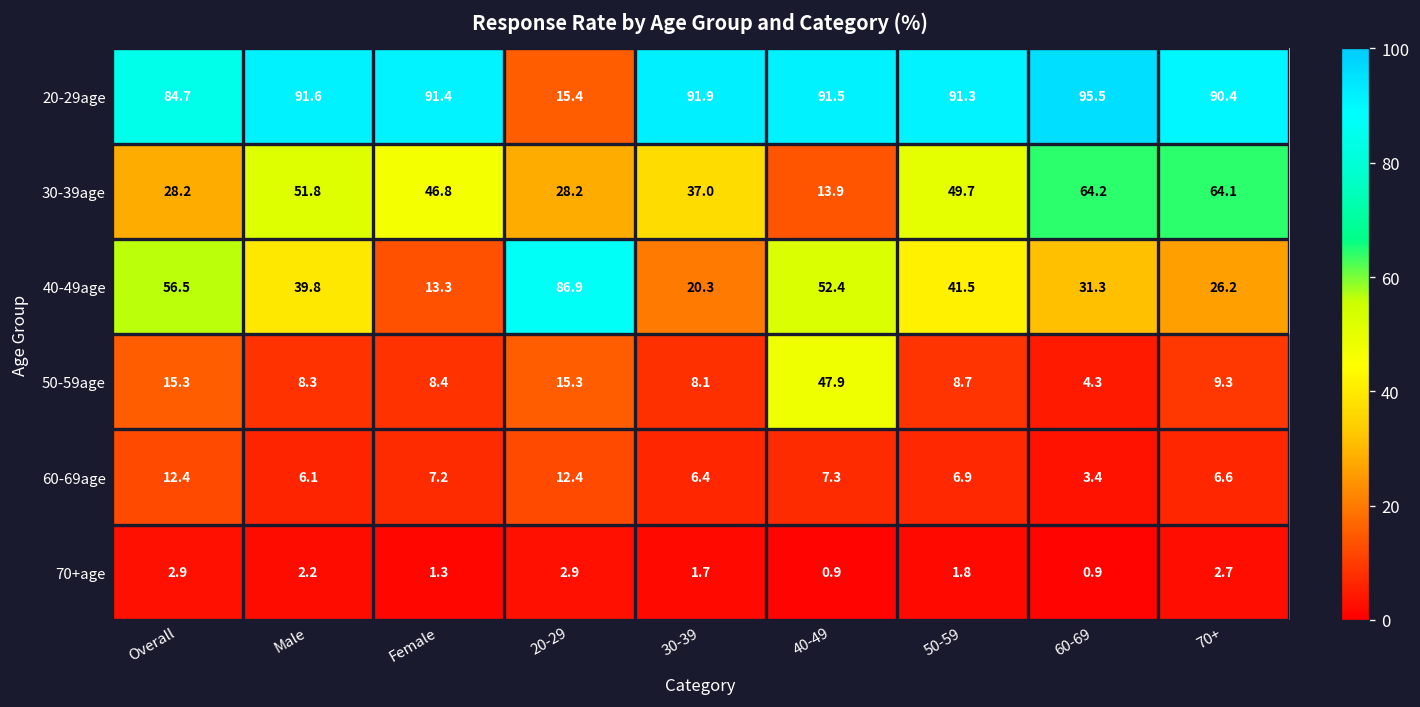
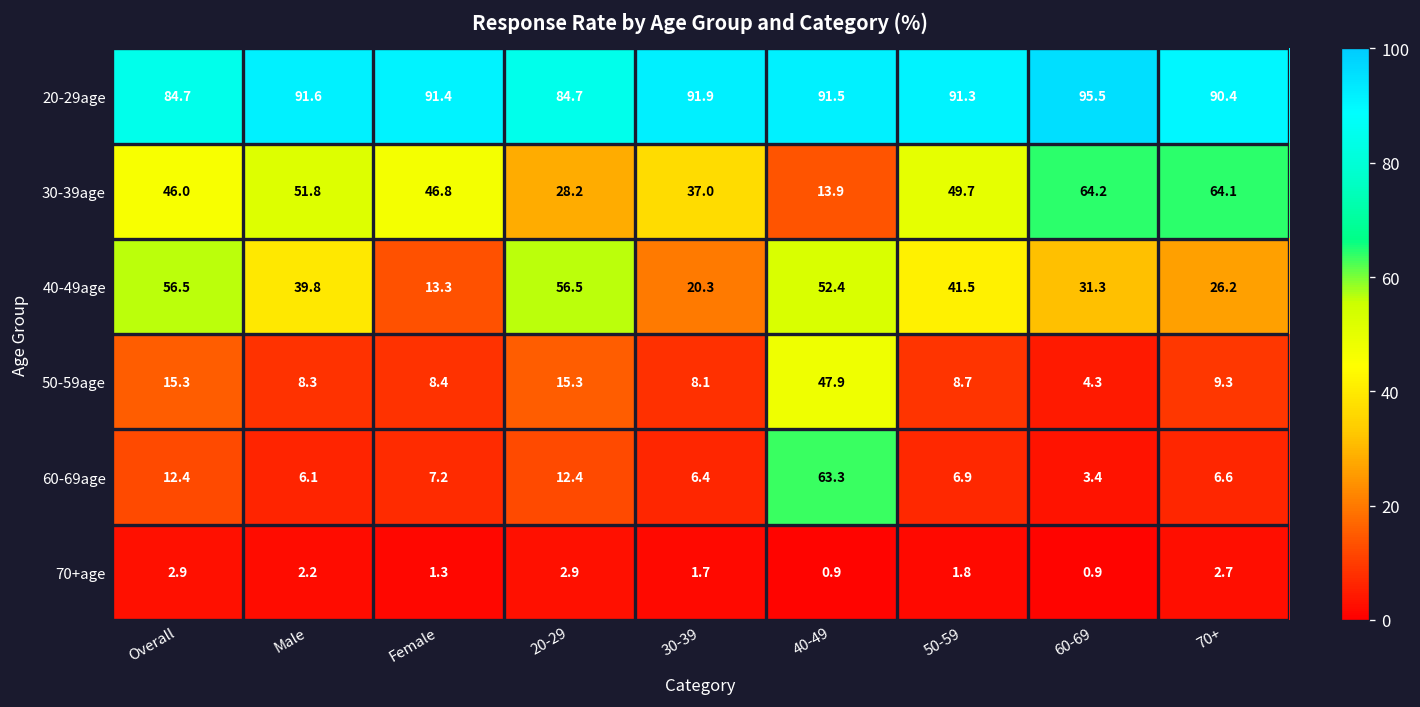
20-29age, 20-29: 15.4 -> 84.7
30-39age, Overall: 28.2 -> 46.0
40-49age, 20-29: 86.9 -> 56.5
60-69age, 40-49: 7.3 -> 63.3
